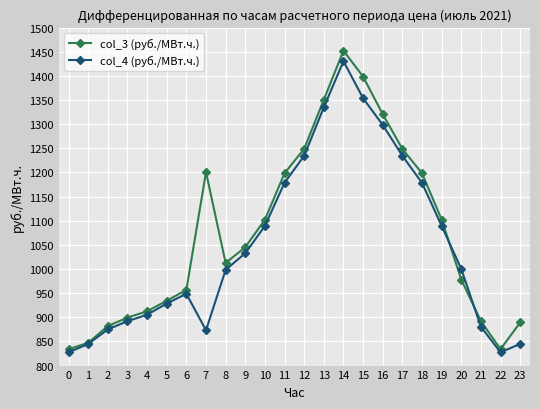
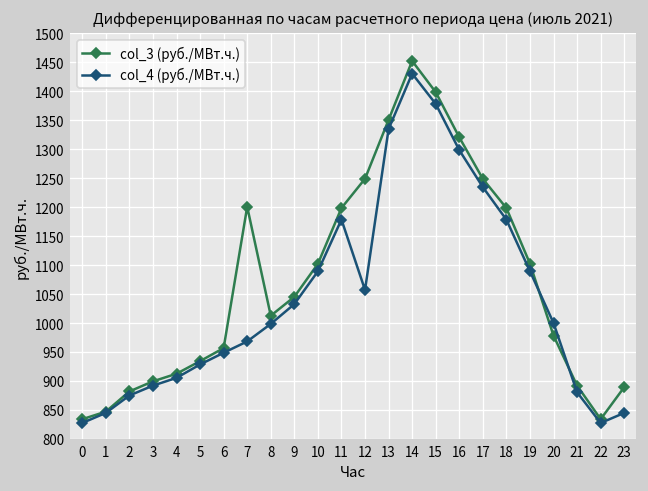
col_4 (руб./МВт.ч.), 7: 870 -> 970
col_4 (руб./МВт.ч.), 12: 1230 -> 1060
col_4 (руб./МВт.ч.), 15: 1350 -> 1380
